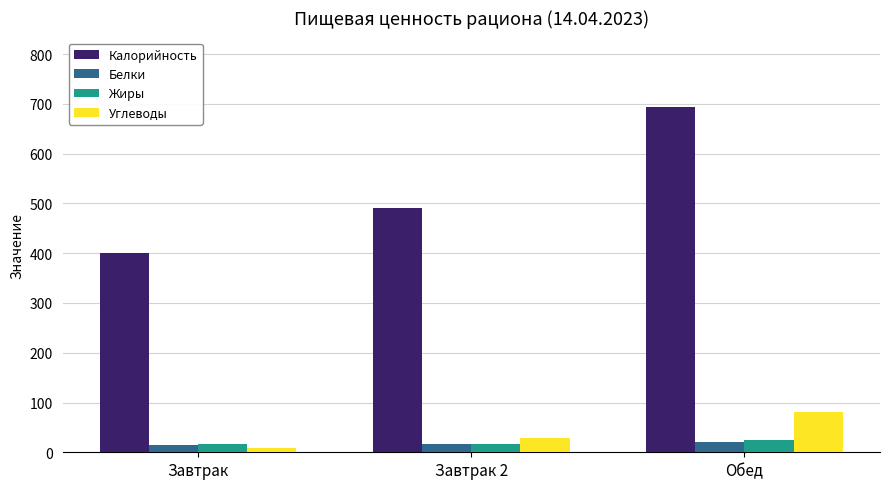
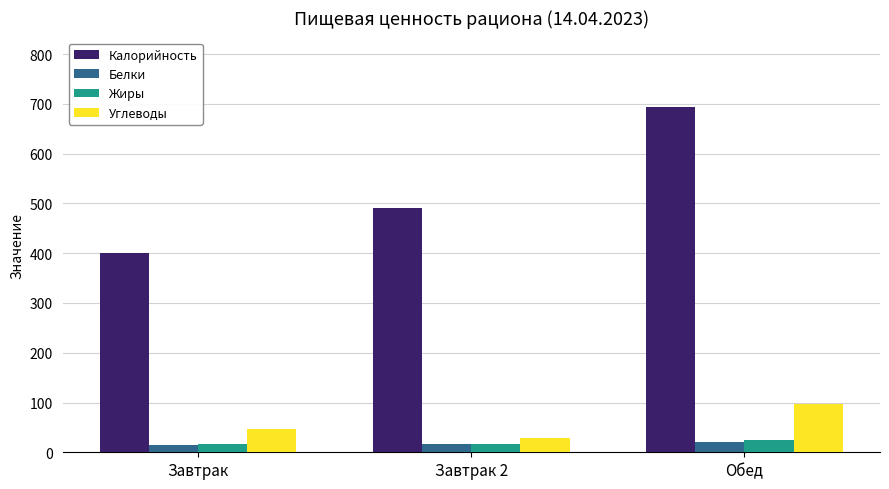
Углеводы, Завтрак: 10 -> 50
Углеводы, Обед: 80 -> 100
